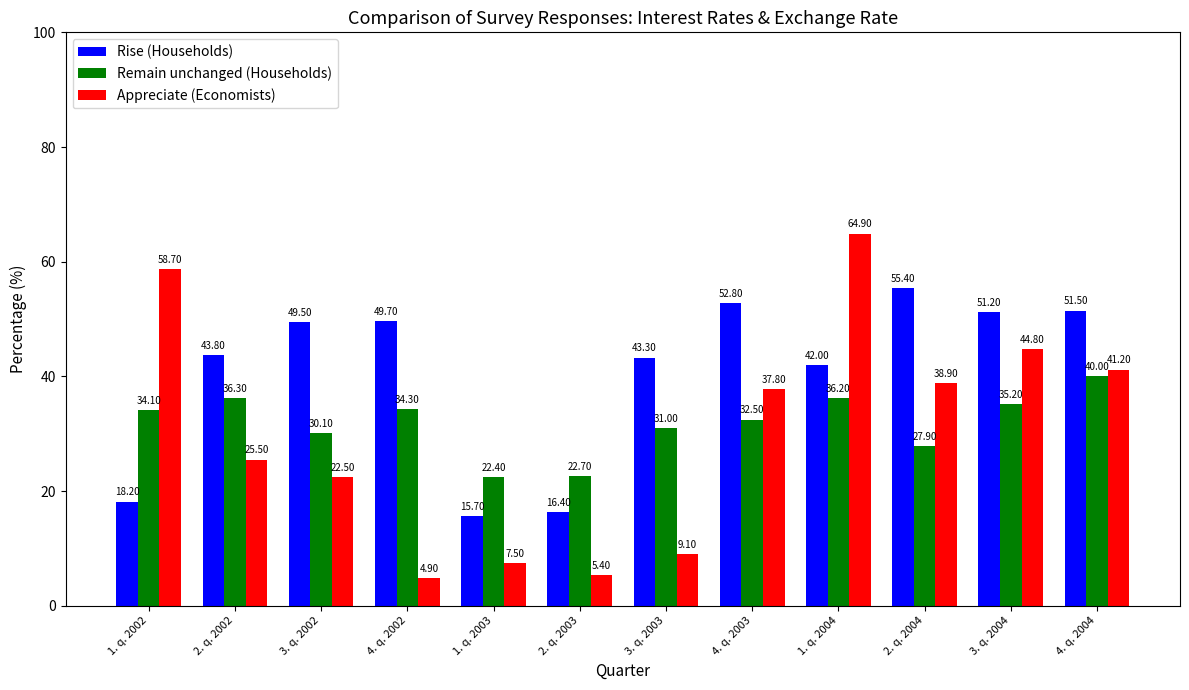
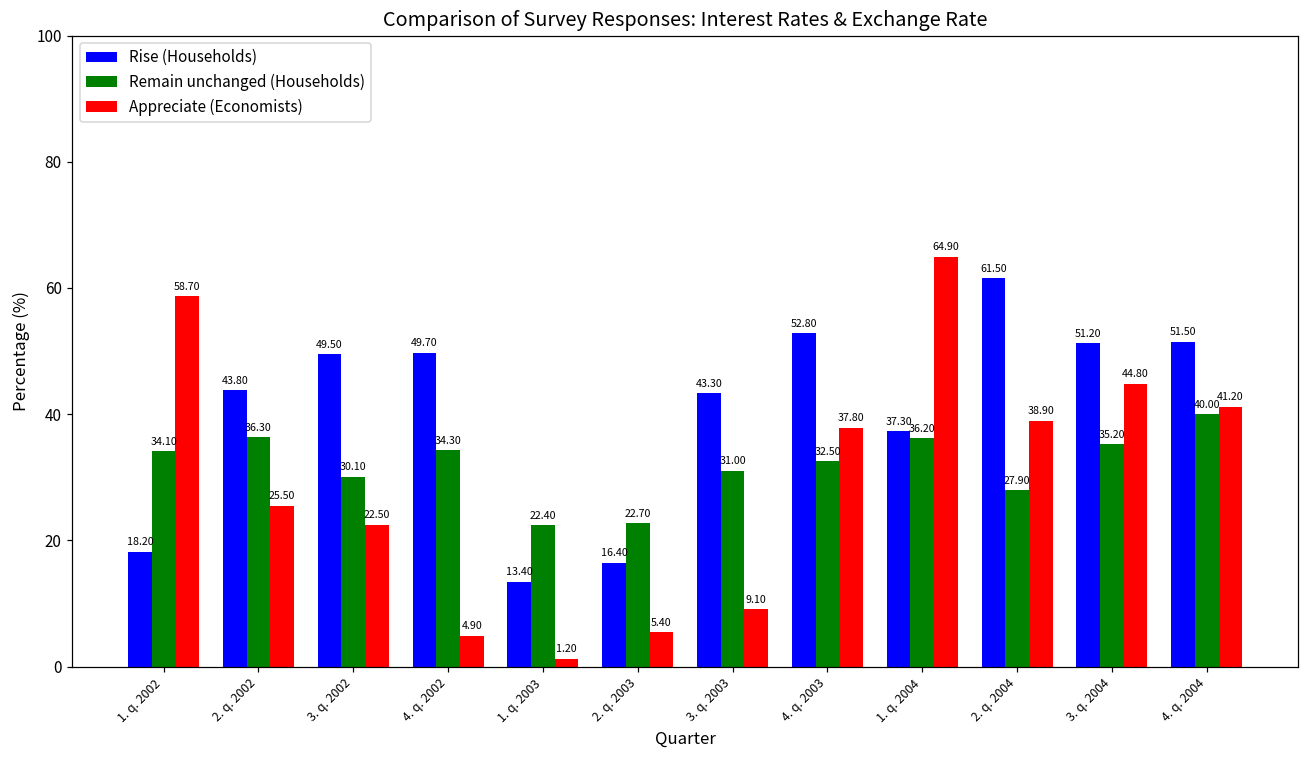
Rise (Households), 1. q. 2003: 15.70 -> 13.40
Appreciate (Economists), 1. q. 2003: 7.50 -> 1.20
Rise (Households), 1. q. 2004: 42.00 -> 37.30
Rise (Households), 2. q. 2004: 55.40 -> 61.50
